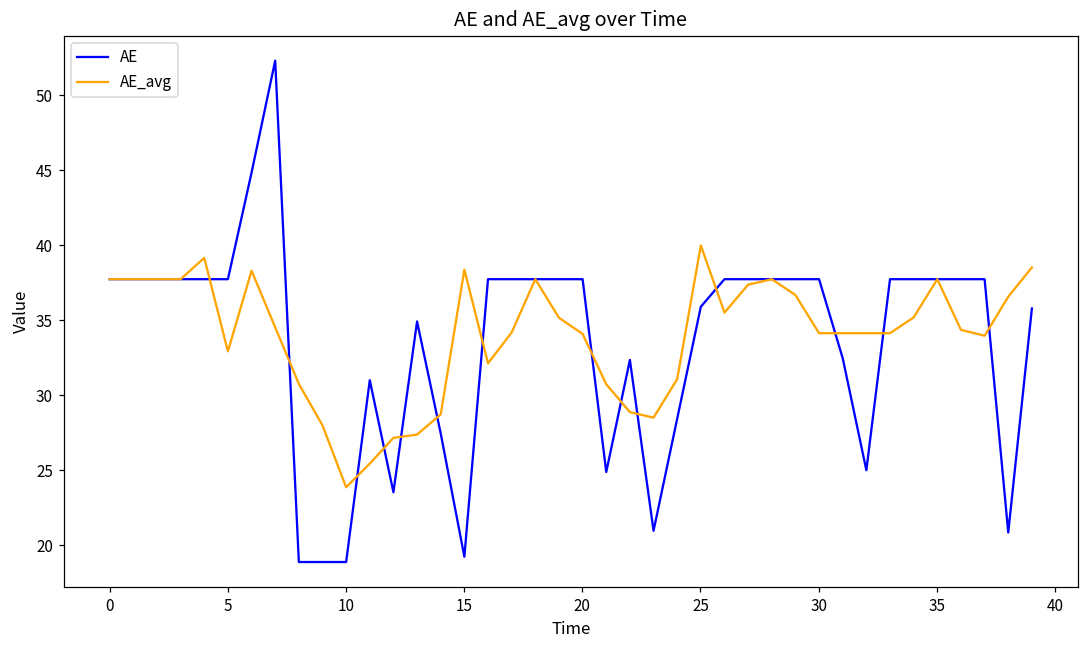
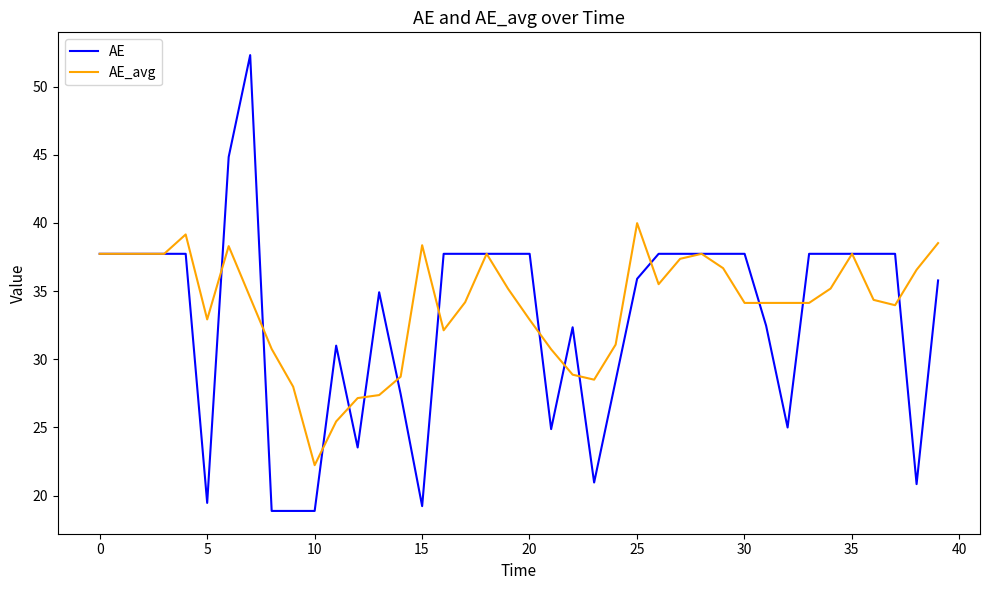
AE, 5: 37.7 -> 19.5
AE_avg, 10: 23.9 -> 22.2
AE_avg, 20: 34.1 -> 32.9
